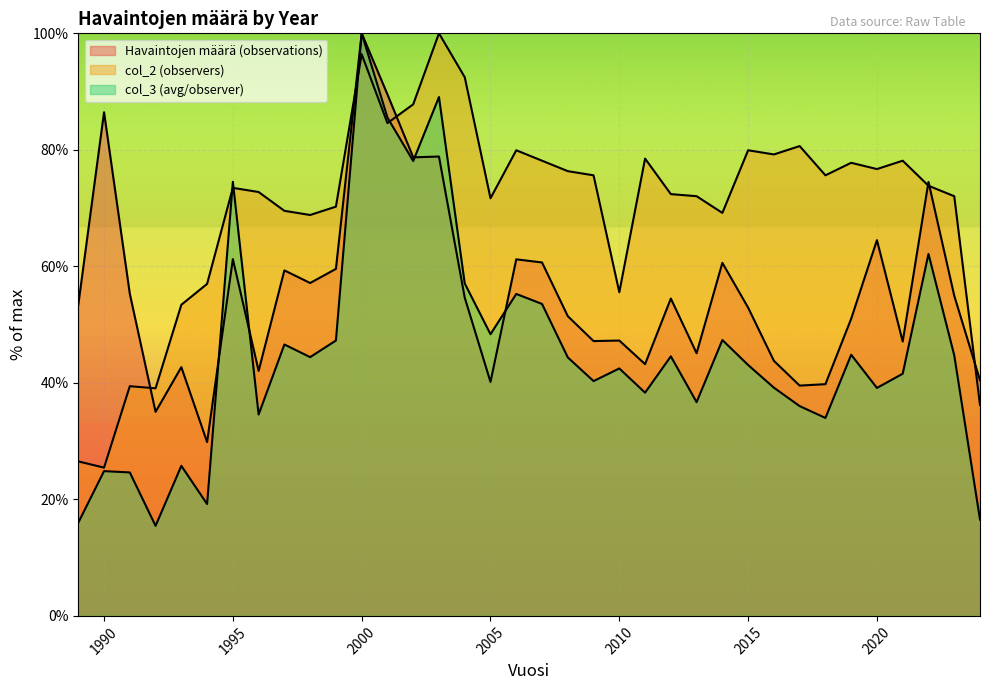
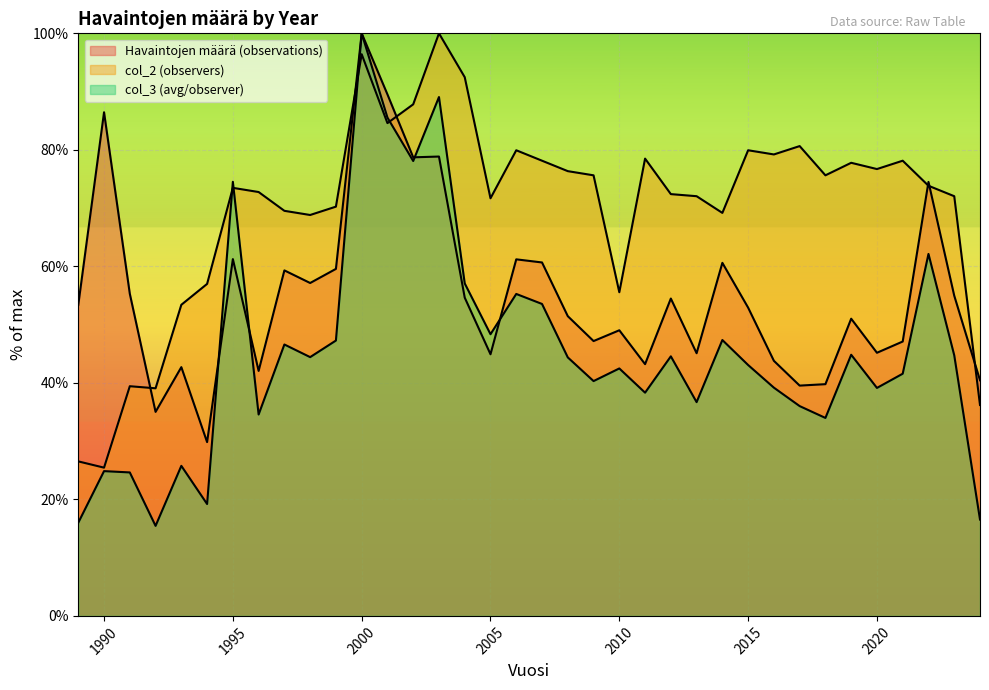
Havaintojen määrä (observations), 2005: 40% -> 45%
Havaintojen määrä (observations), 2010: 47% -> 49%
Havaintojen määrä (observations), 2020: 64% -> 45%
